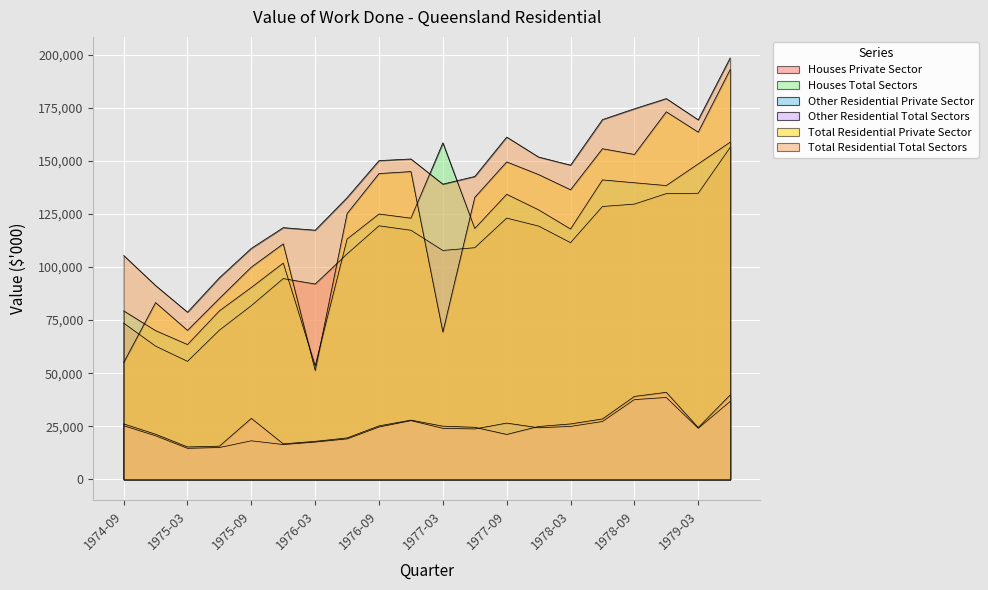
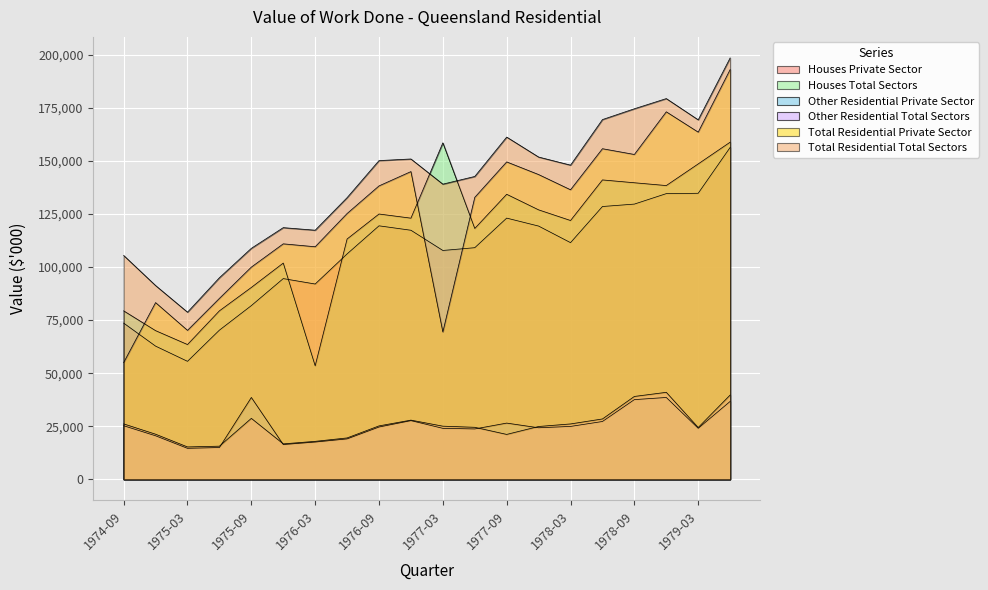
Other Residential Private Sector, 1975-09: 18,000 -> 39,000
Total Residential Private Sector, 1976-03: 51,000 -> 110,000
Total Residential Private Sector, 1976-09: 144,000 -> 138,000
Houses Total Sectors, 1978-03: 118,000 -> 122,000
